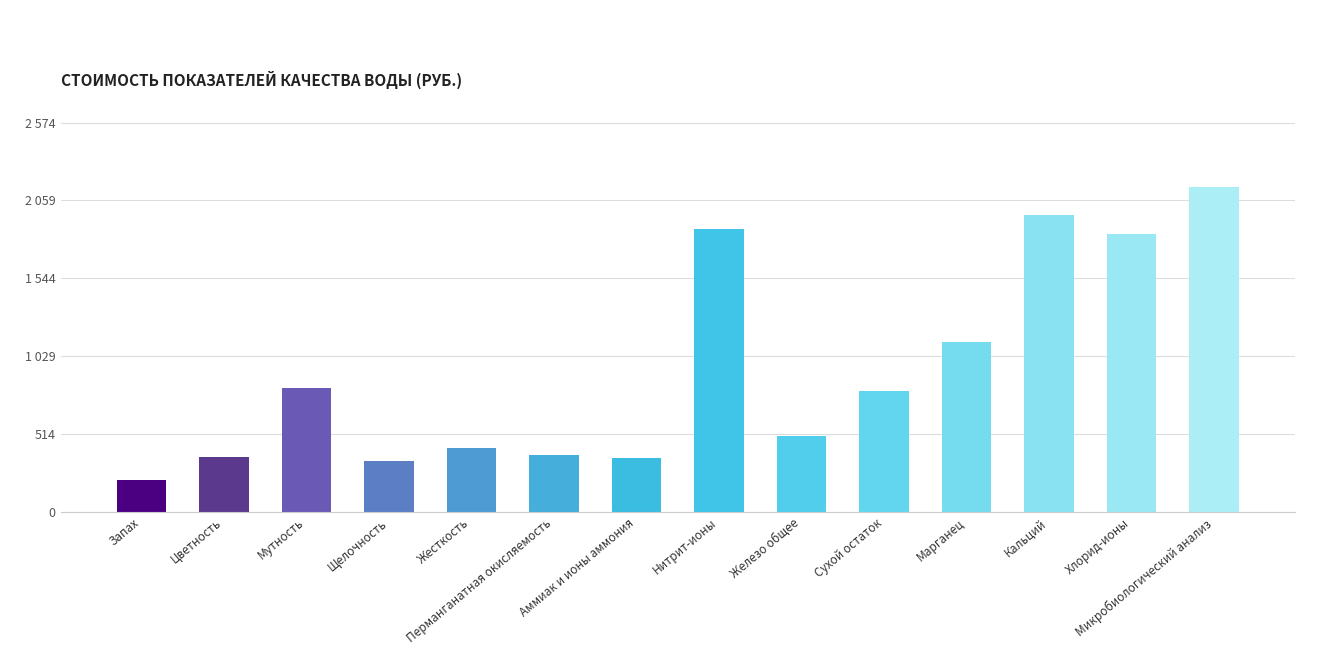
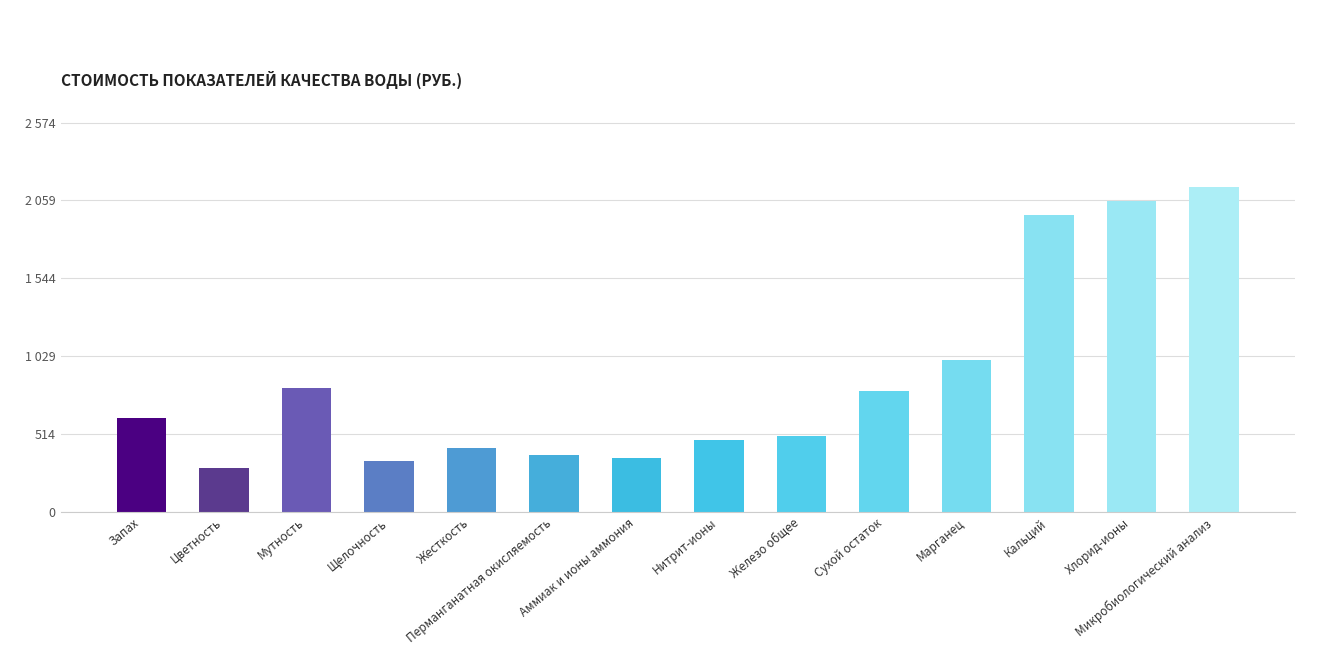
Запах: 210 -> 620
Цветность: 360 -> 290
Нитрит-ионы: 1870 -> 480
Марганец: 1130 -> 1000
Хлорид-ионы: 1840 -> 2050
